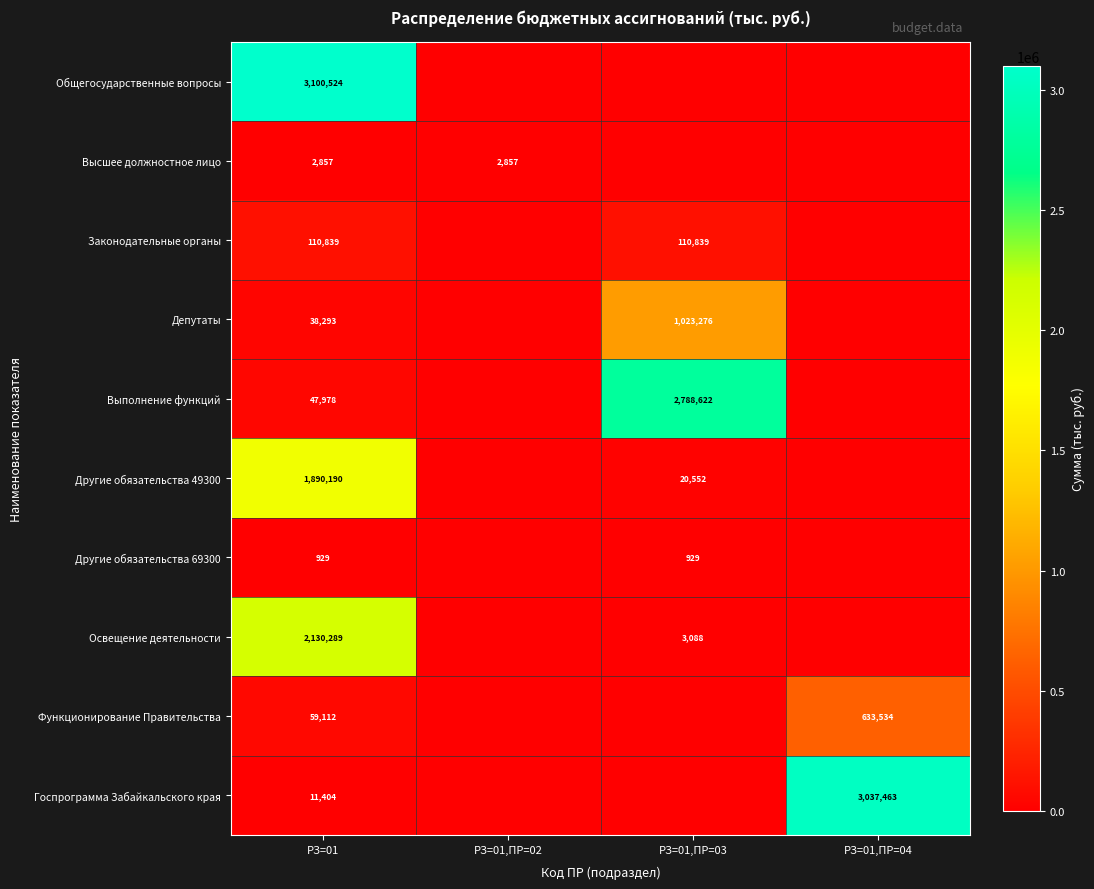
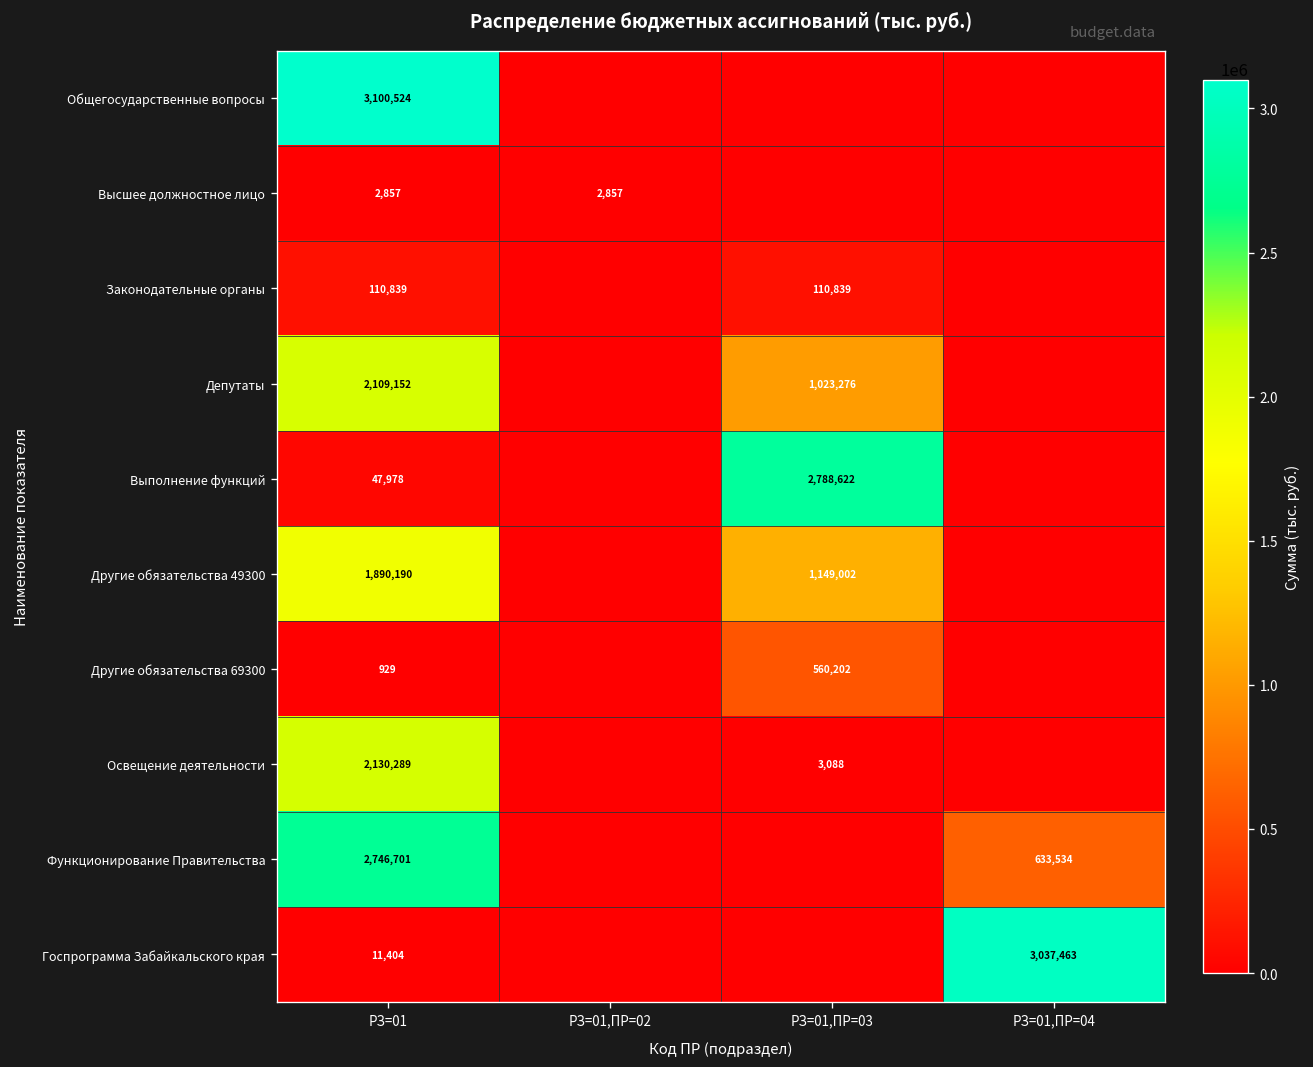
Депутаты, РЗ=01: 38,293 -> 2,109,152
Другие обязательства 49300, РЗ=01,ПР=03: 20,552 -> 1,149,002
Другие обязательства 69300, РЗ=01,ПР=03: 929 -> 560,202
Функционирование Правительства, РЗ=01: 59,112 -> 2,746,701
